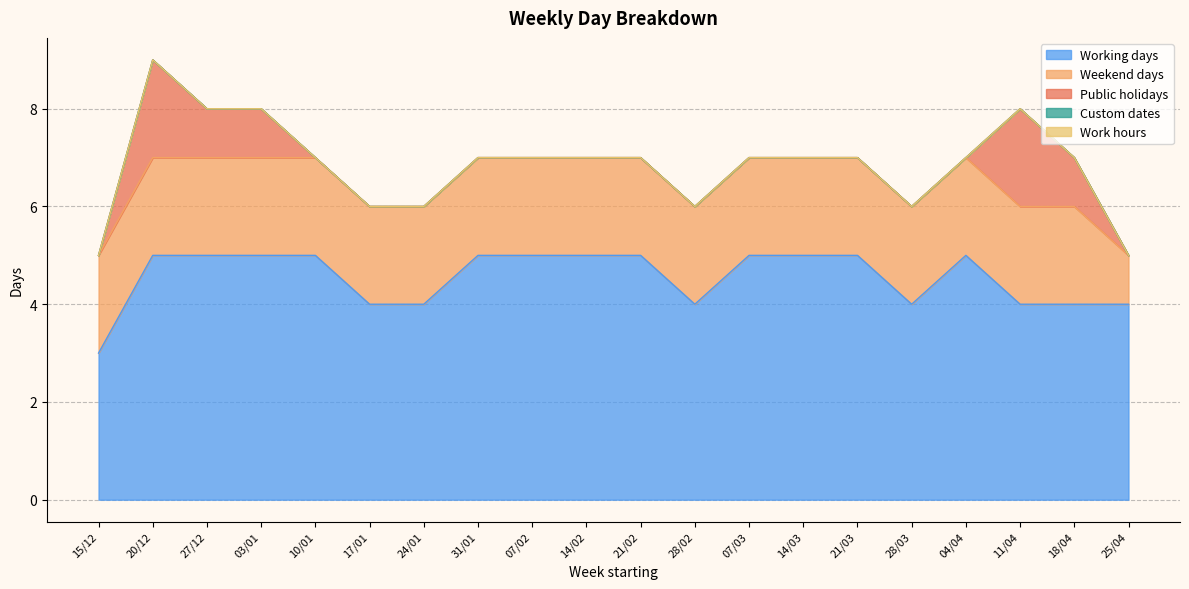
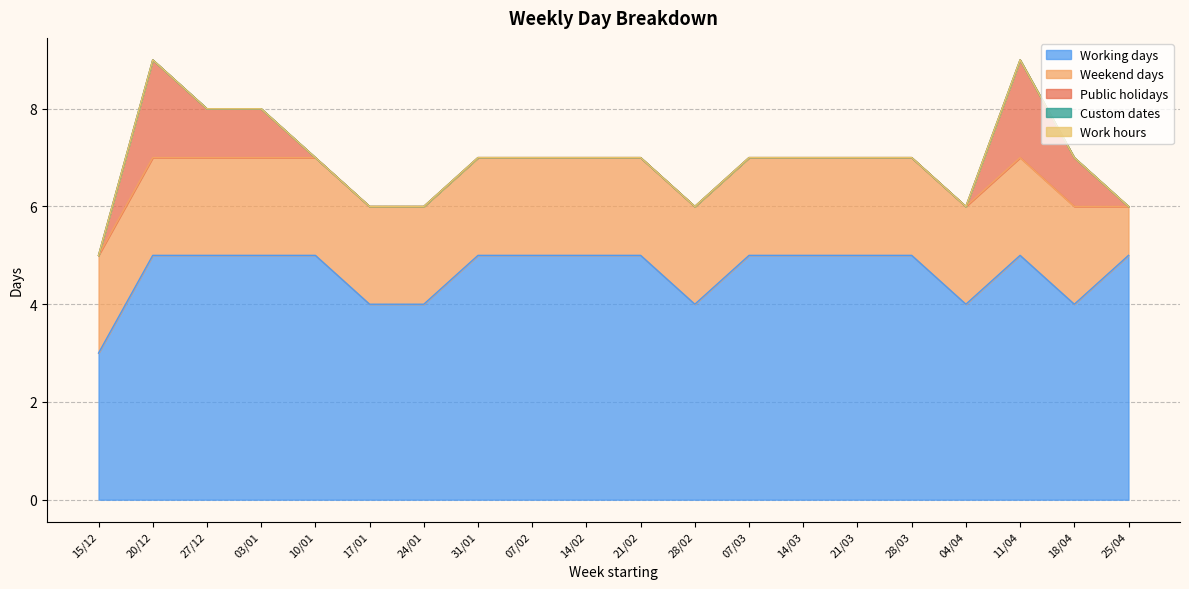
Working days, 28/03: 4 -> 5
Working days, 04/04: 5 -> 4
Working days, 11/04: 4 -> 5
Working days, 25/04: 4 -> 5
